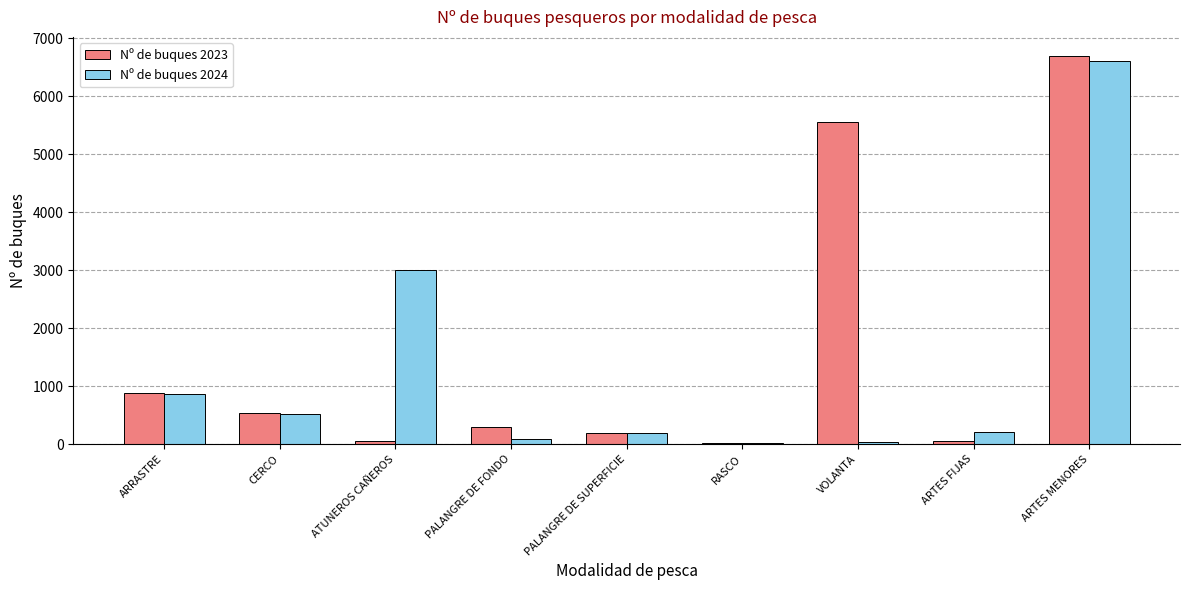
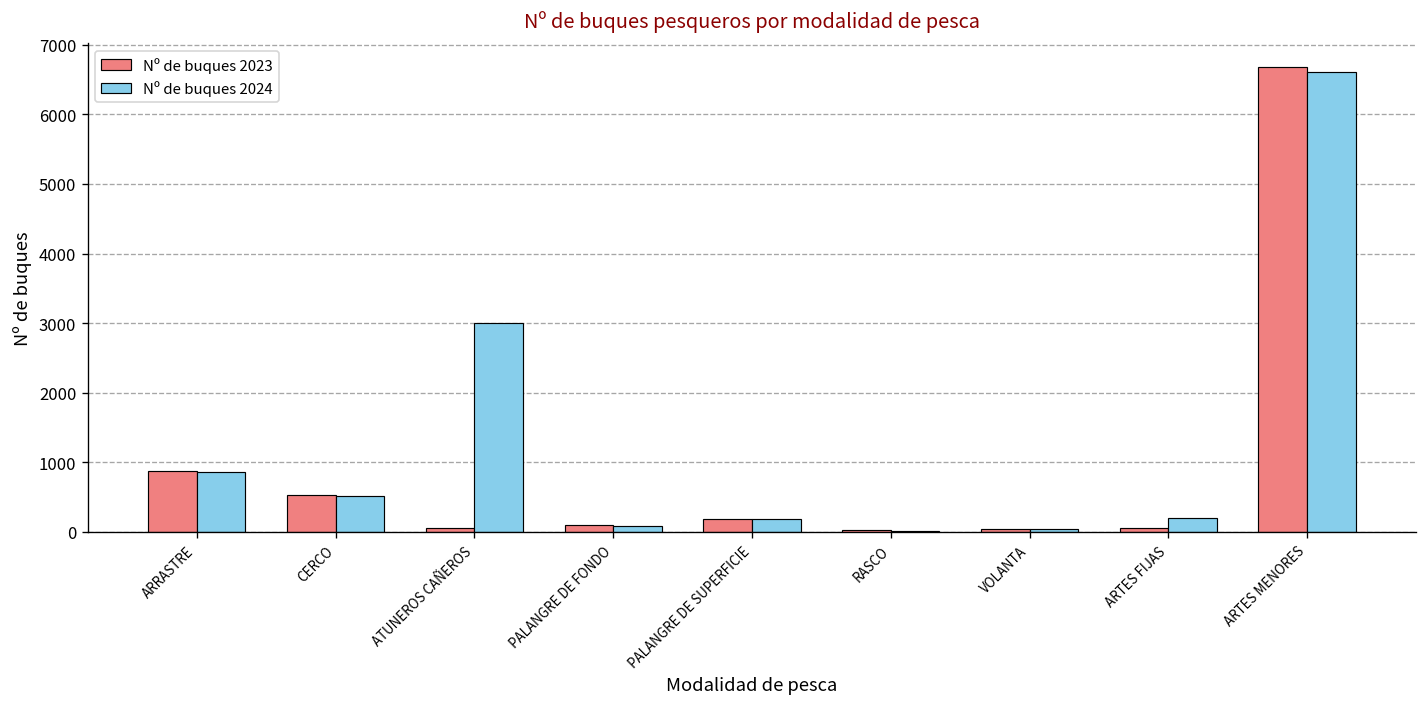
Nº de buques 2023, PALANGRE DE FONDO: 300 -> 100
Nº de buques 2023, VOLANTA: 5500 -> 0
